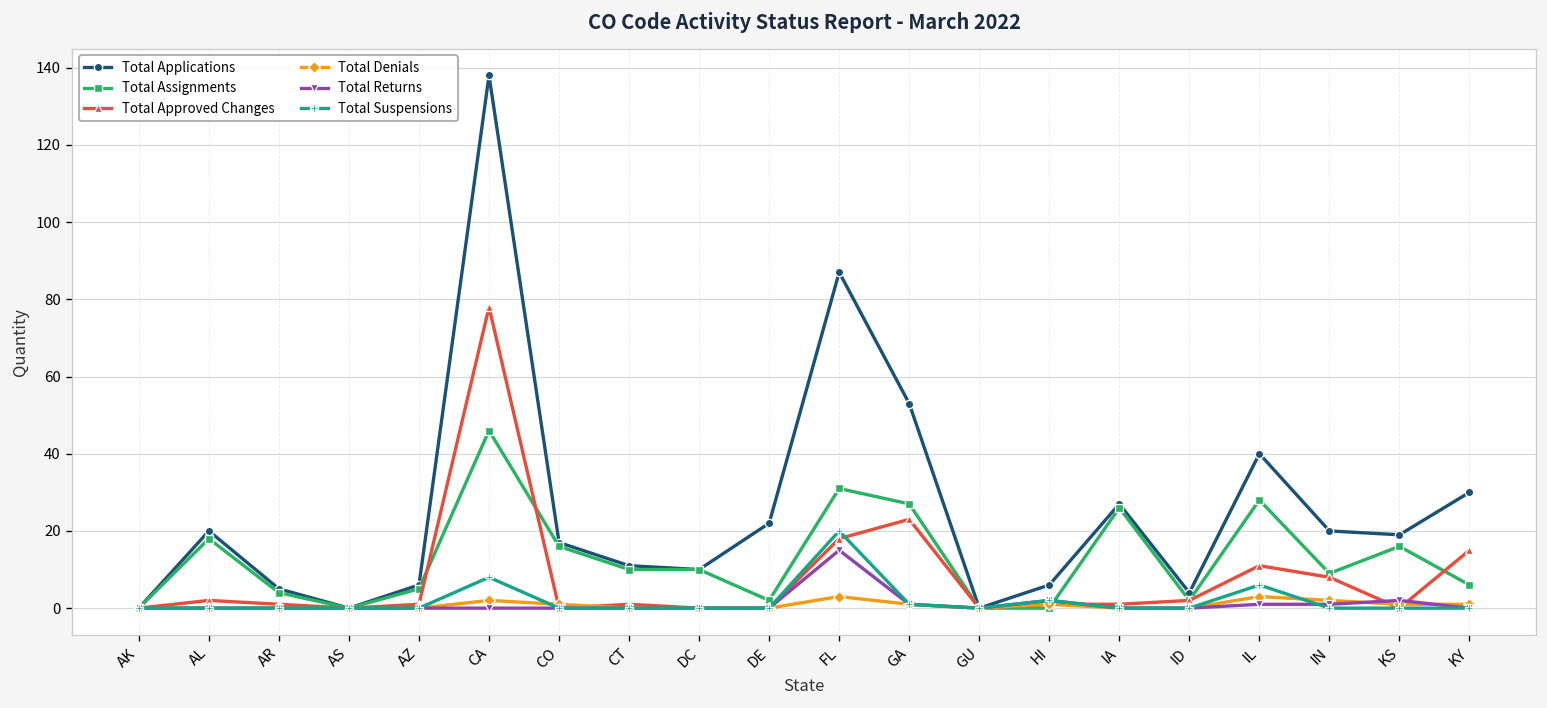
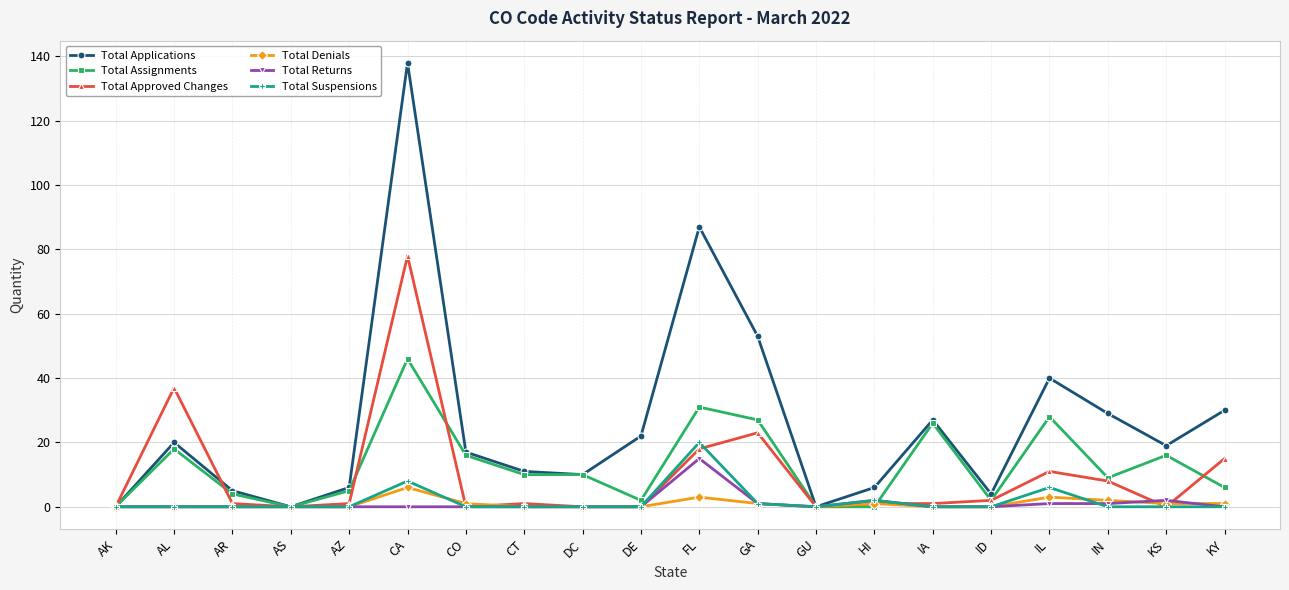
Total Approved Changes, AL: 2 -> 37
Total Denials, CA: 2 -> 6
Total Applications, IN: 20 -> 29
